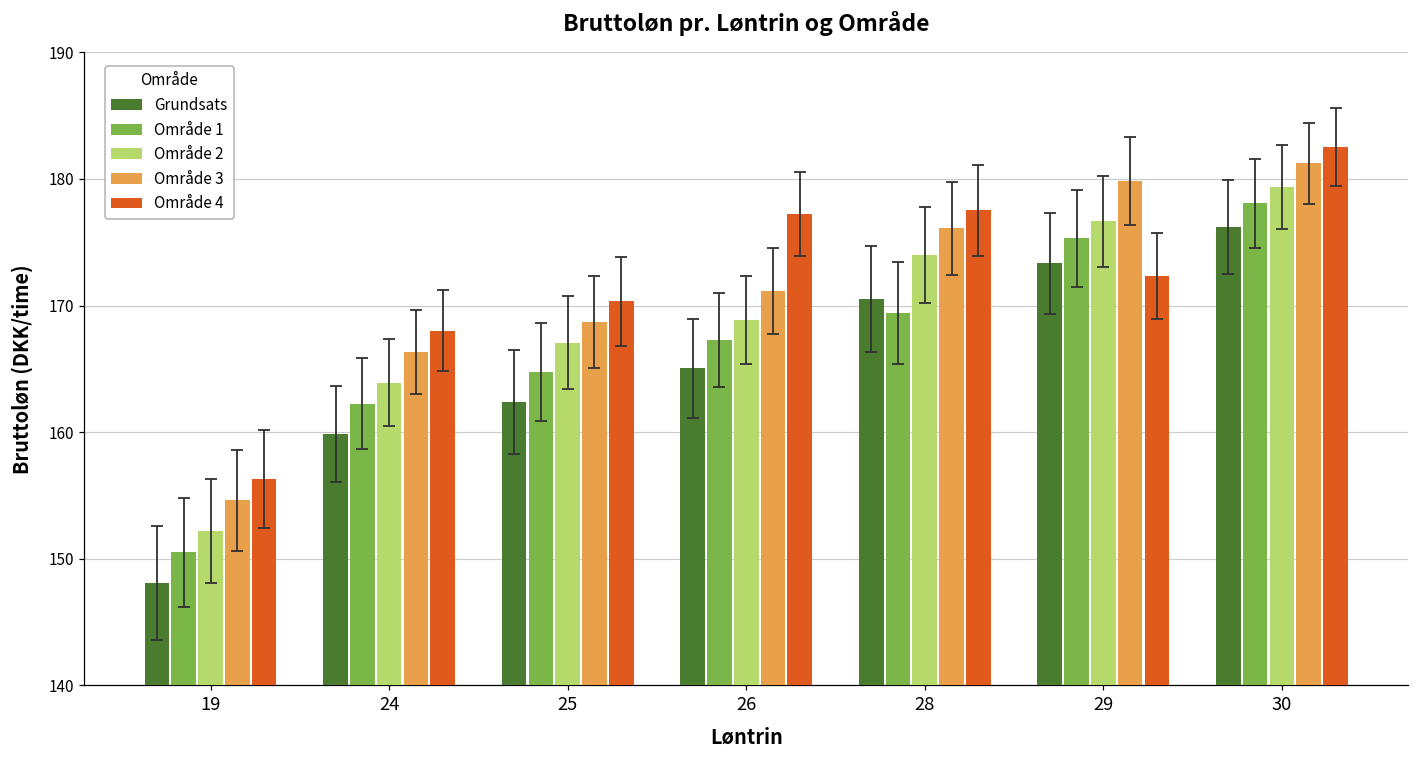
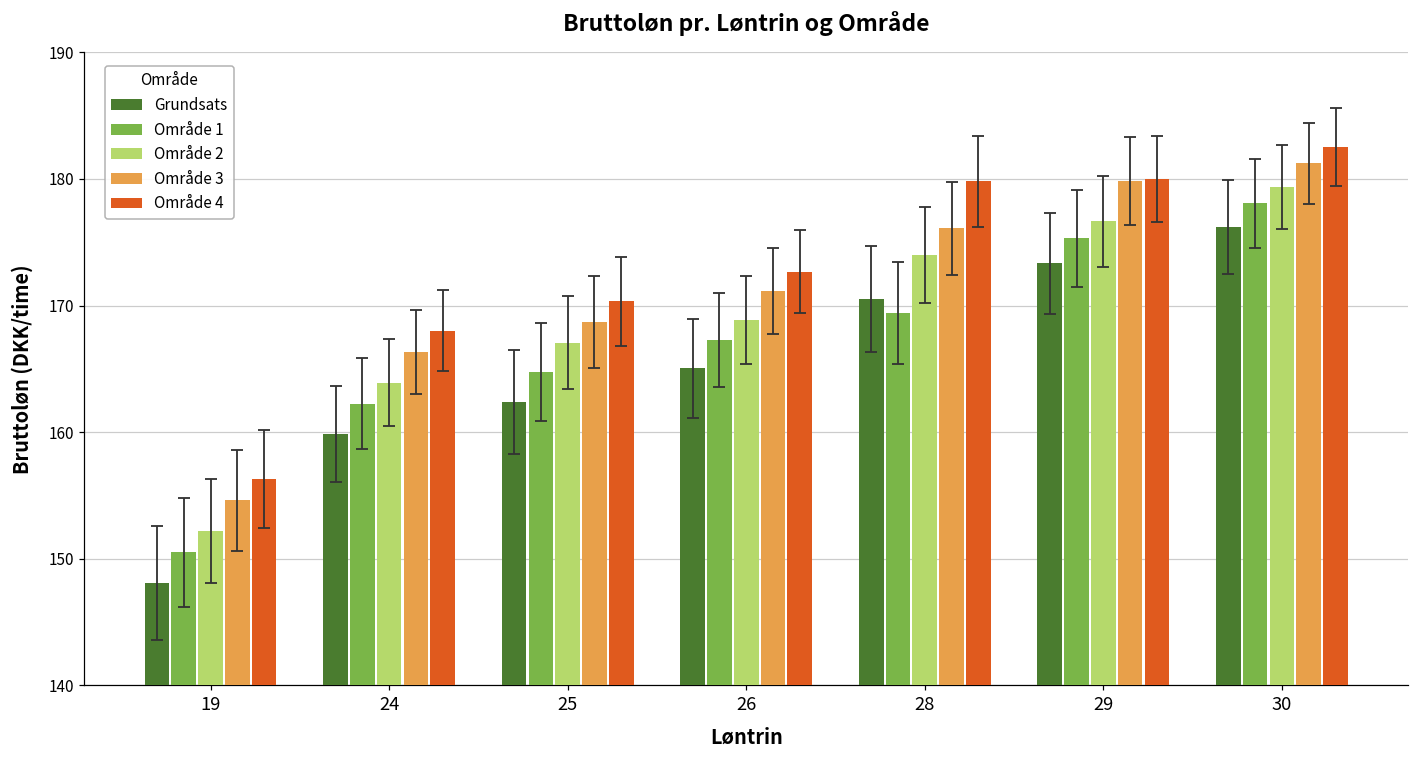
Område 4, 26: 177.2 -> 172.7
Område 4, 28: 177.5 -> 179.8
Område 4, 29: 172.3 -> 180.0
